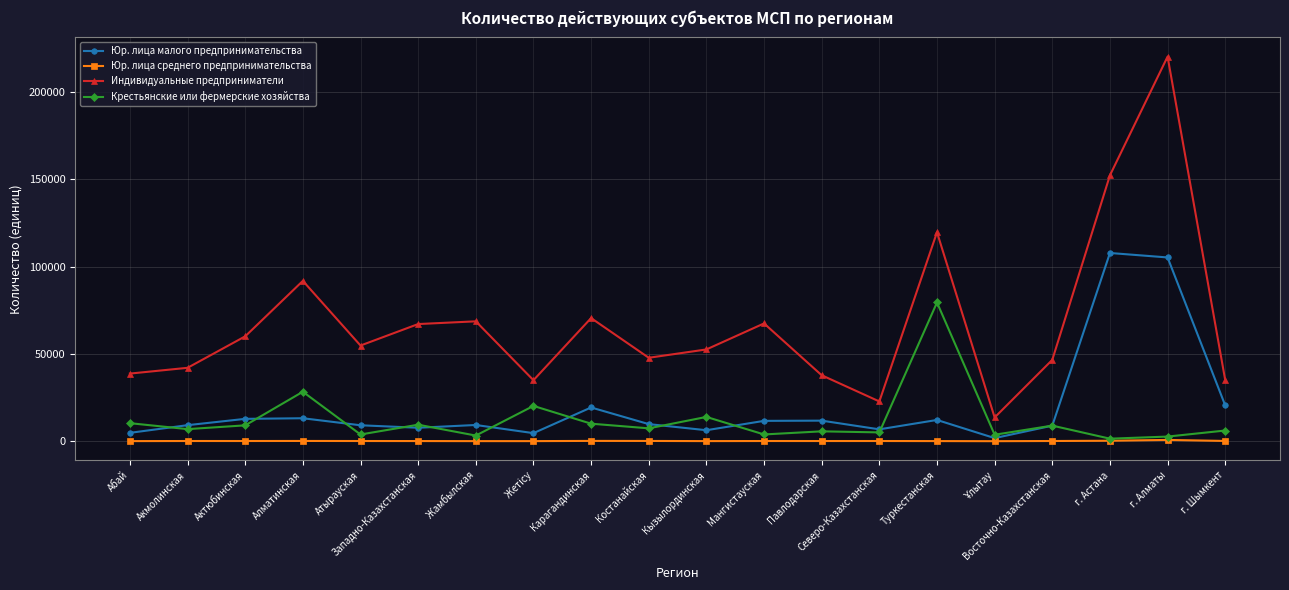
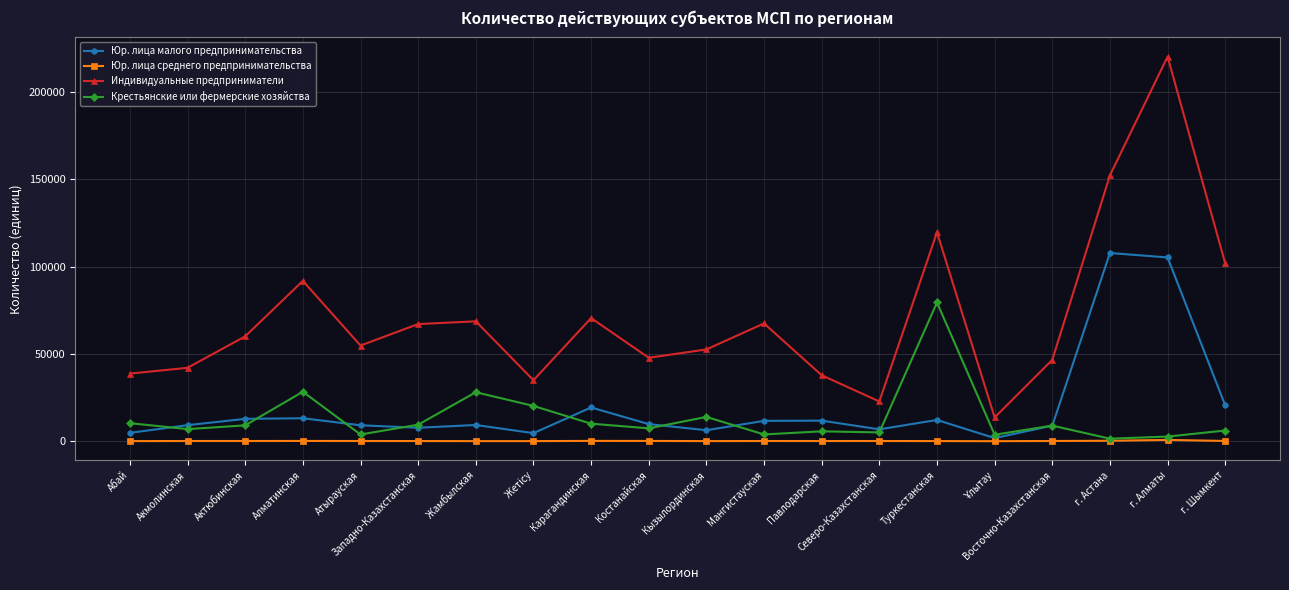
Крестьянские или фермерские хозяйства, Жамбылская: 3000 -> 28000
Индивидуальные предприниматели, г. Шымкент: 35000 -> 102000
